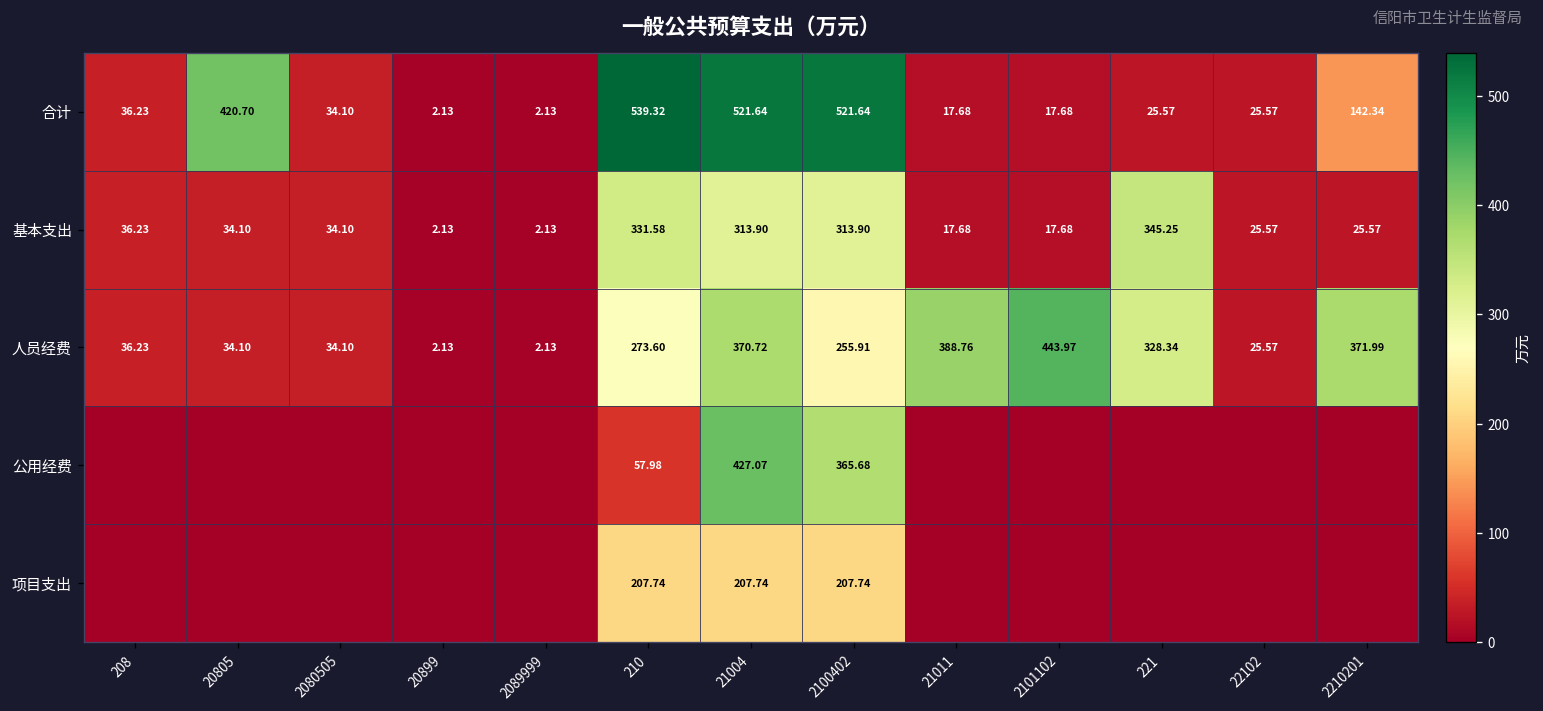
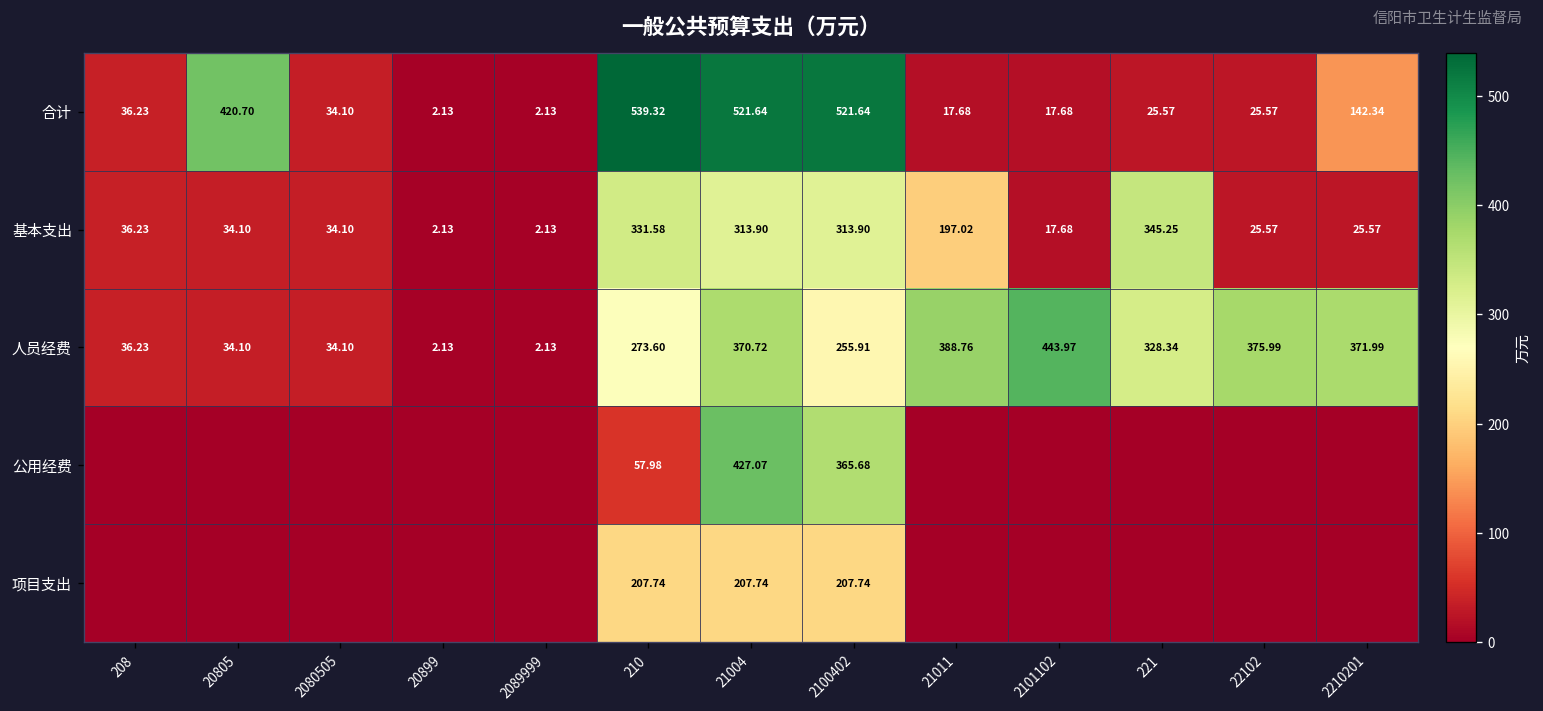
基本支出, 21011: 17.68 -> 197.02
人员经费, 22102: 25.57 -> 375.99
